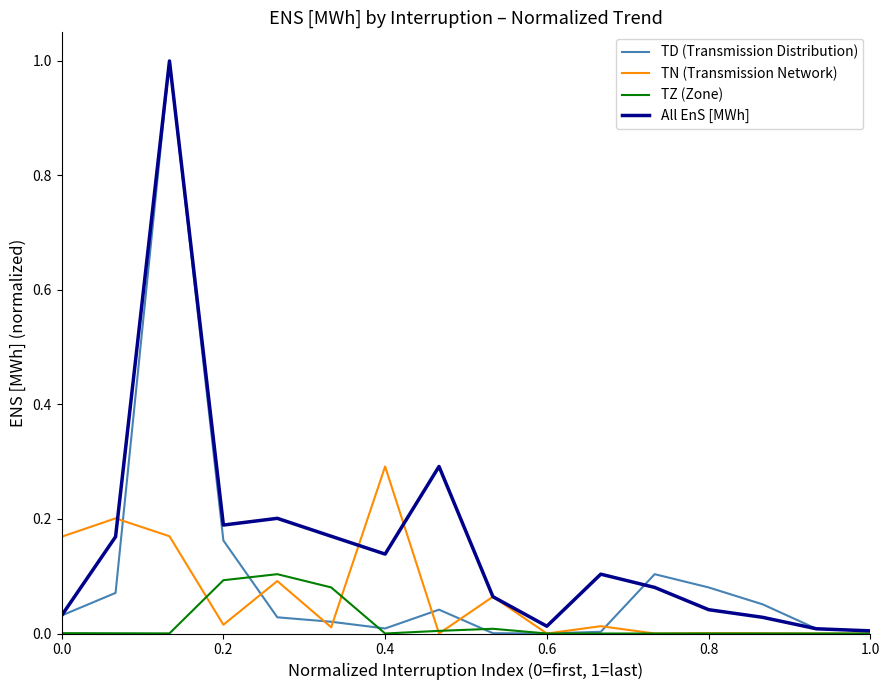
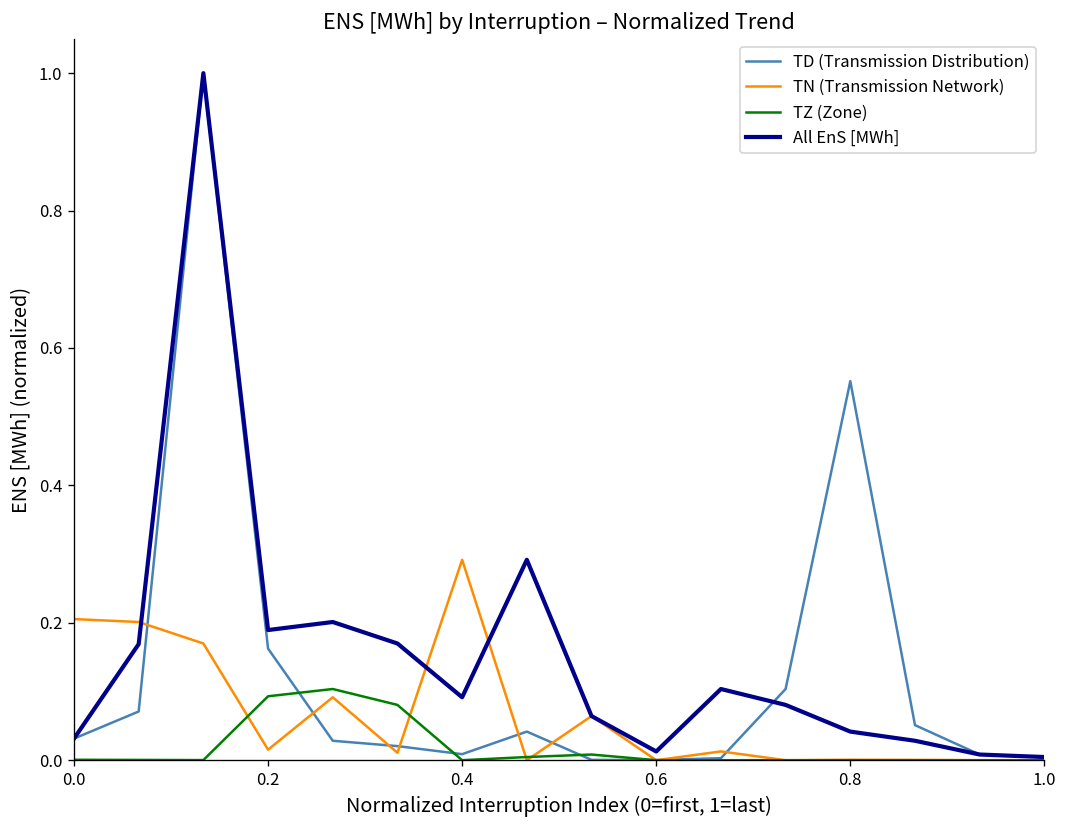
TN (Transmission Network), 0.0: 0.17 -> 0.21
All EnS [MWh], 0.4: 0.14 -> 0.09
TD (Transmission Distribution), 0.8: 0.08 -> 0.55
